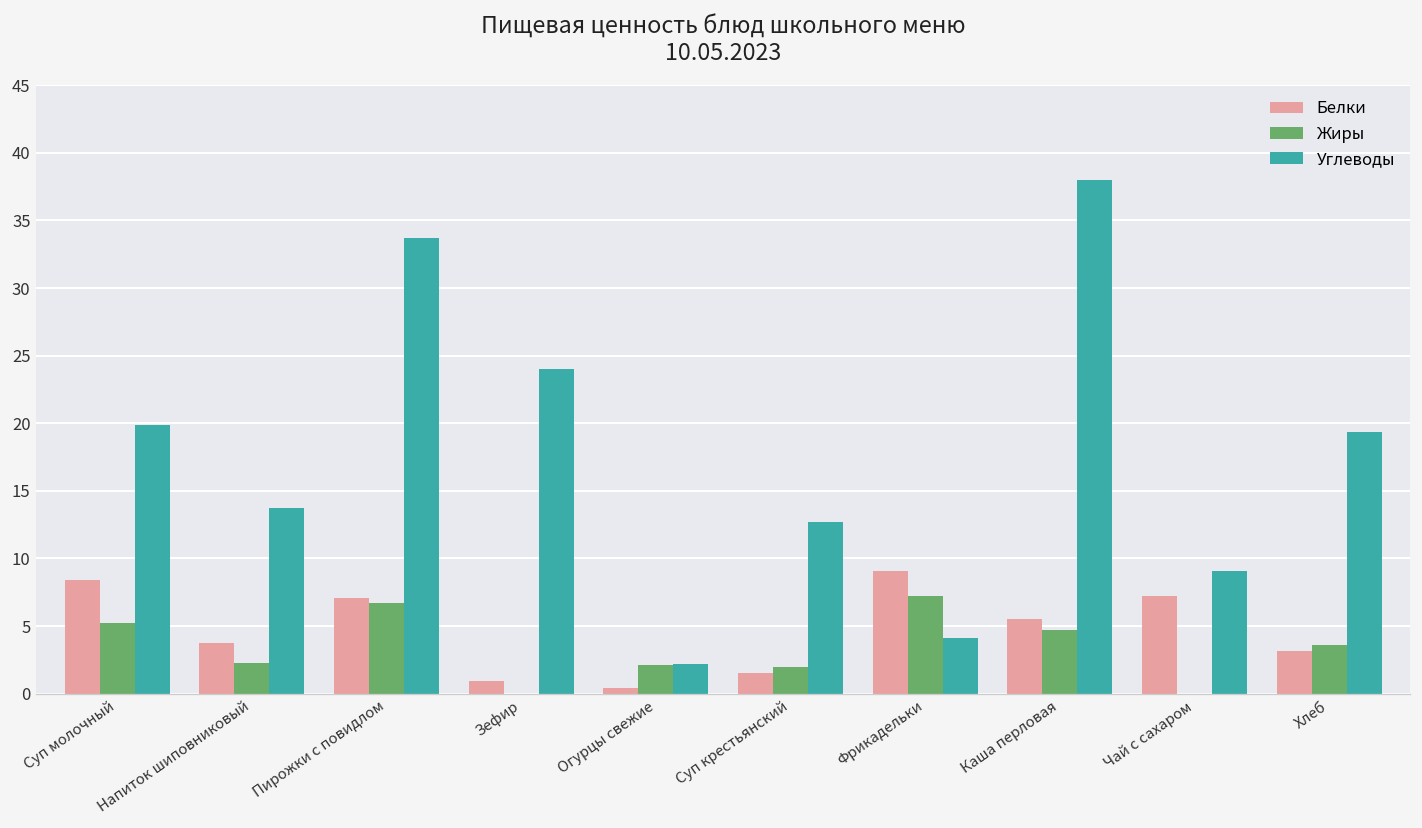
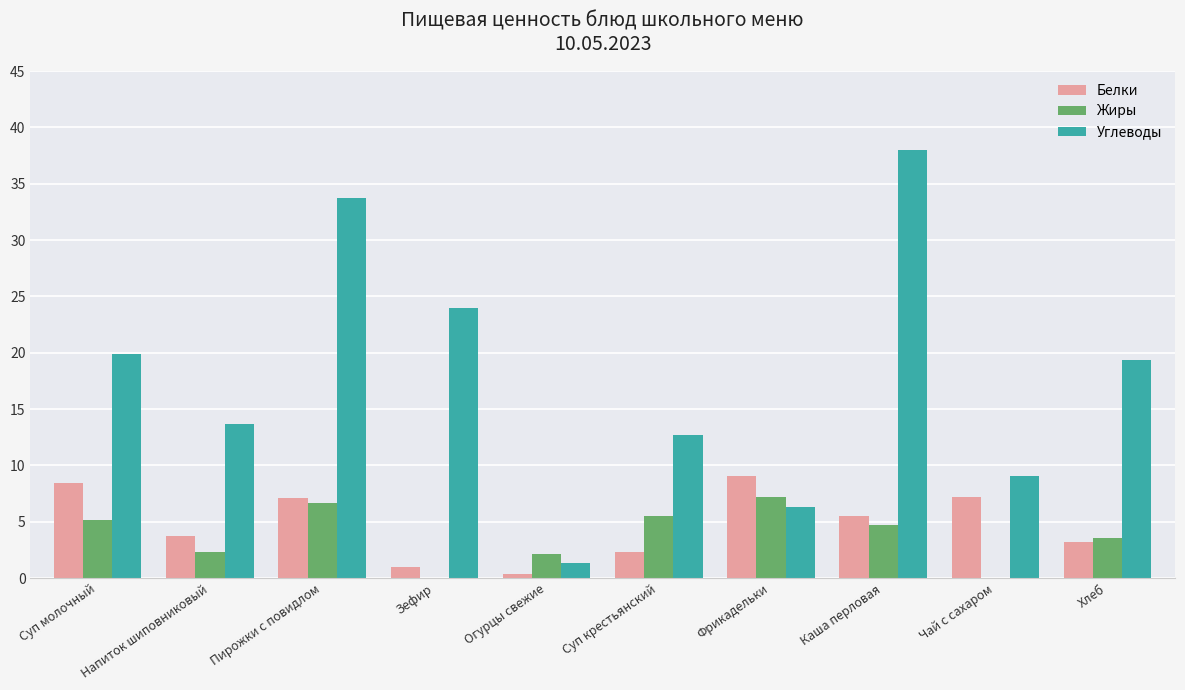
Углеводы, Огурцы свежие: 2.2 -> 1.3
Белки, Суп крестьянский: 1.5 -> 2.3
Жиры, Суп крестьянский: 2.0 -> 5.5
Углеводы, Фрикадельки: 4.1 -> 6.3
